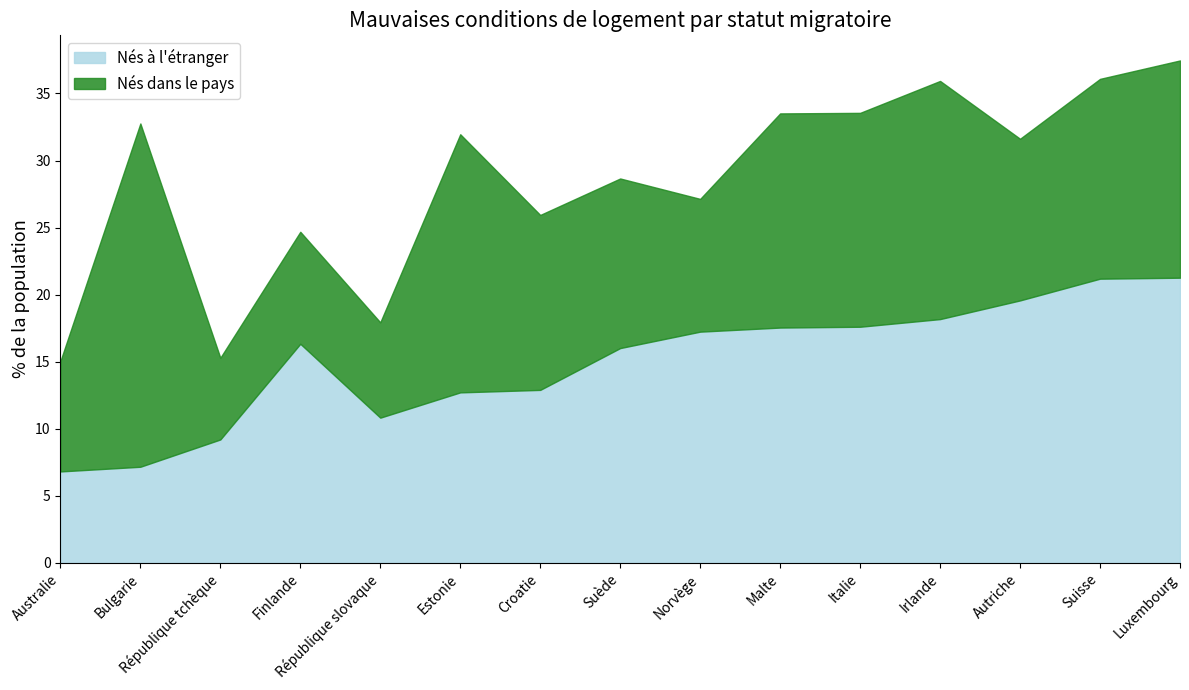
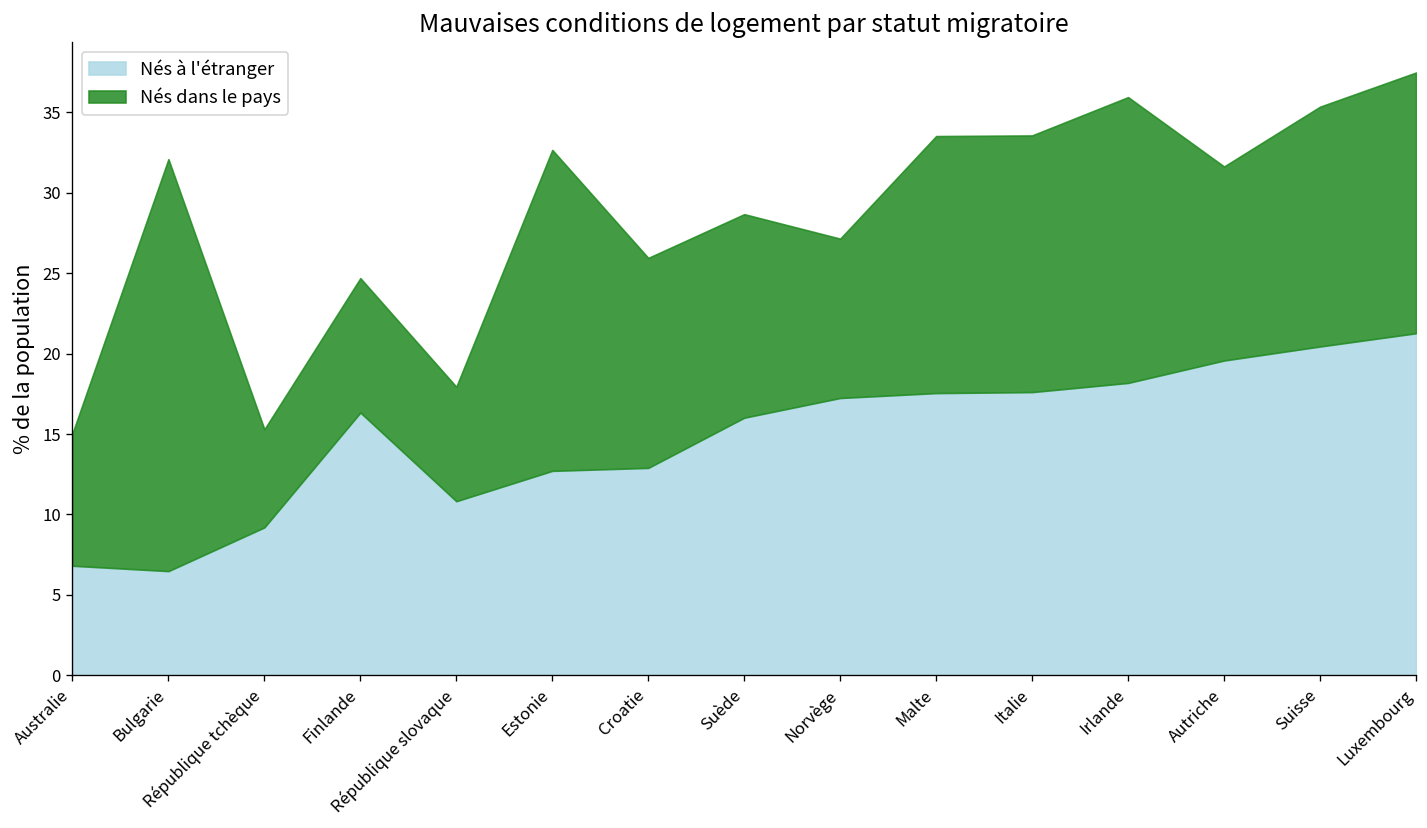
Nés à l'étranger, Bulgarie: 7.2 -> 6.5
Nés dans le pays, Estonie: 19.2 -> 19.9
Nés à l'étranger, Suisse: 21.2 -> 20.4
